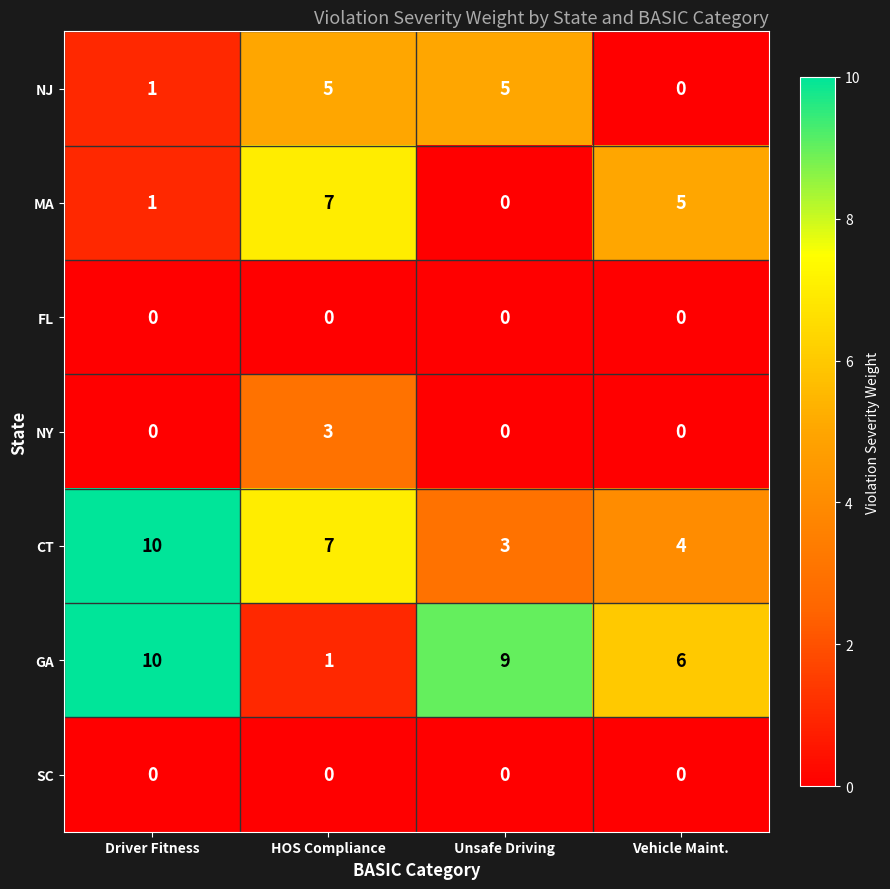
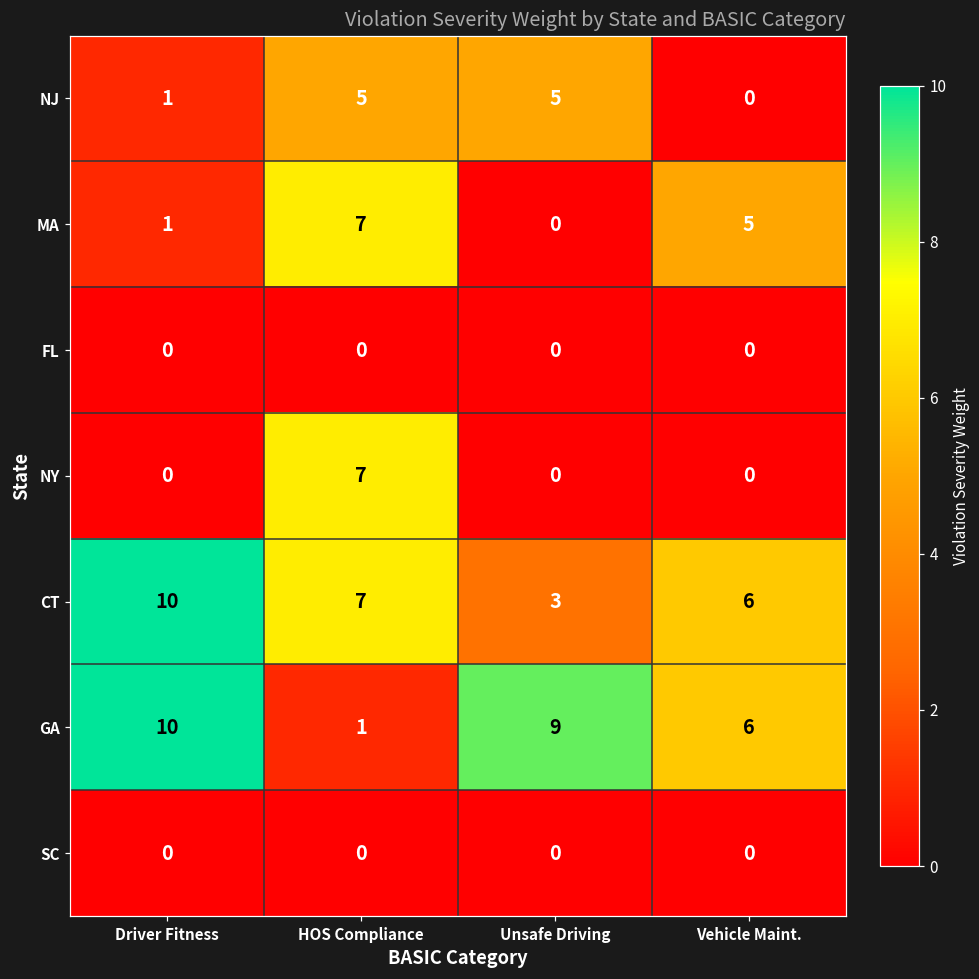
NY, HOS Compliance: 3 -> 7
CT, Vehicle Maint.: 4 -> 6
